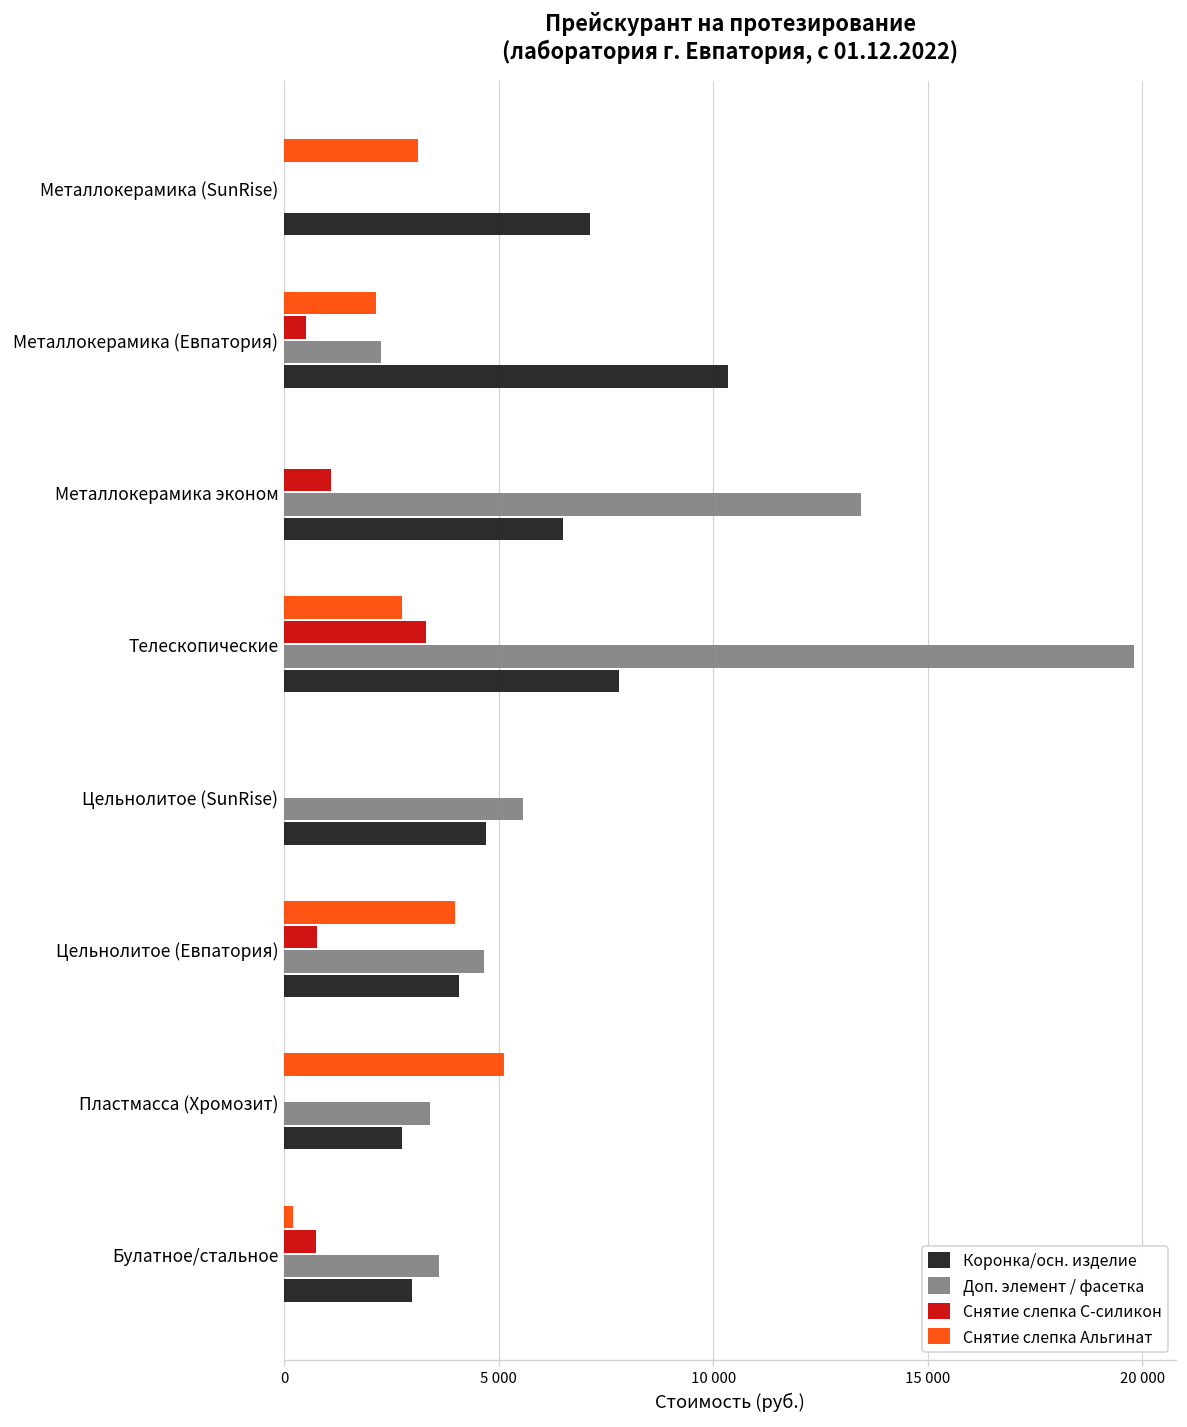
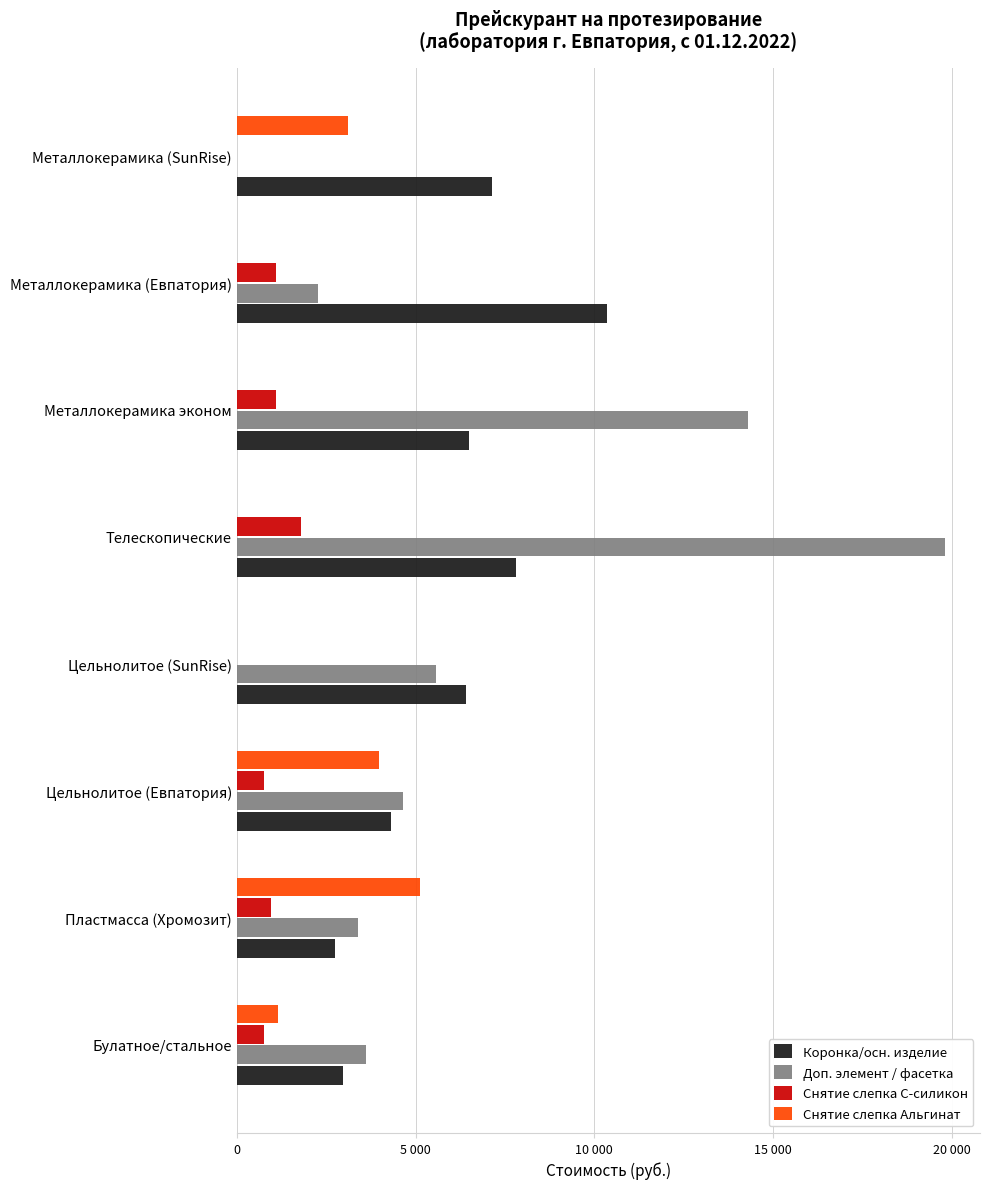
Снятие слепка Альгинат, Металлокерамика (Евпатория): 2100 -> 0
Снятие слепка С-силикон, Металлокерамика (Евпатория): 500 -> 1100
Доп. элемент / фасетка, Металлокерамика эконом: 13400 -> 14300
Снятие слепка Альгинат, Телескопические: 2700 -> 0
Снятие слепка С-силикон, Телескопические: 3300 -> 1800
Коронка/осн. изделие, Цельнолитое (SunRise): 4700 -> 6400
Коронка/осн. изделие, Цельнолитое (Евпатория): 4100 -> 4300
Снятие слепка С-силикон, Пластмасса (Хромозит): 0 -> 1000
Снятие слепка Альгинат, Булатное/стальное: 200 -> 1100
